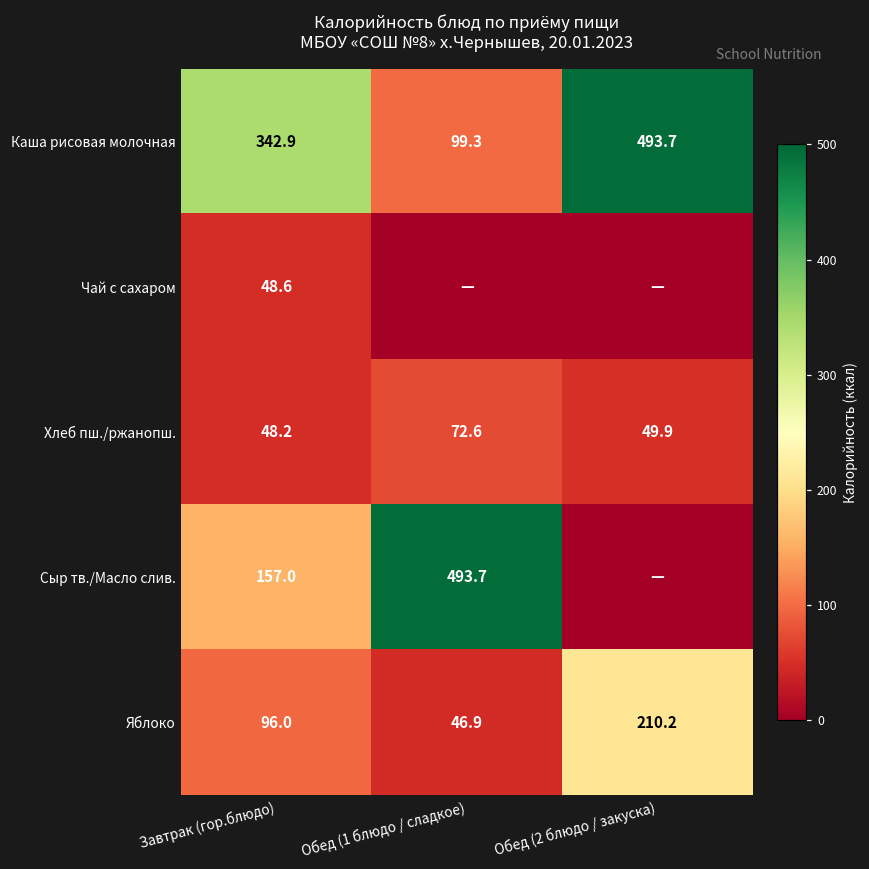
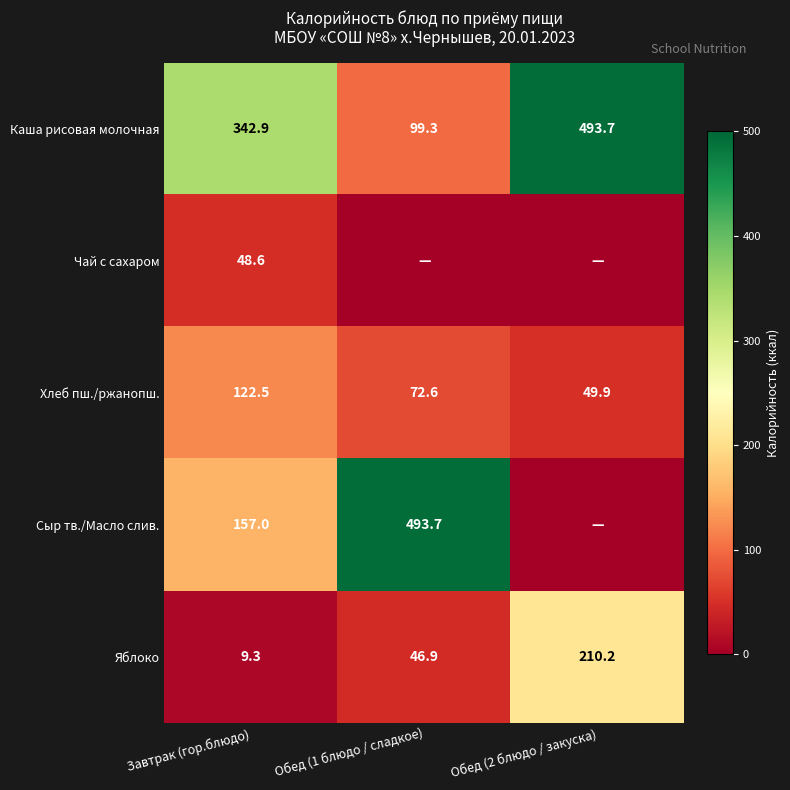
Хлеб пш./ржанопш., Завтрак (гор.блюдо): 48.2 -> 122.5
Яблоко, Завтрак (гор.блюдо): 96.0 -> 9.3
